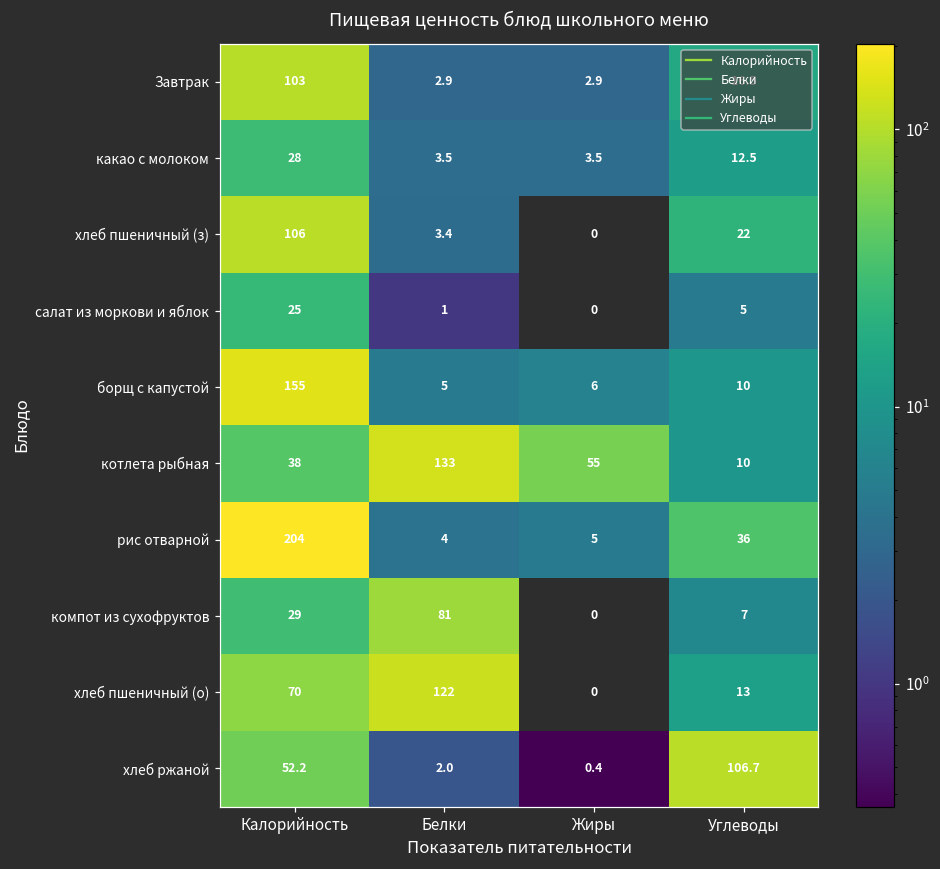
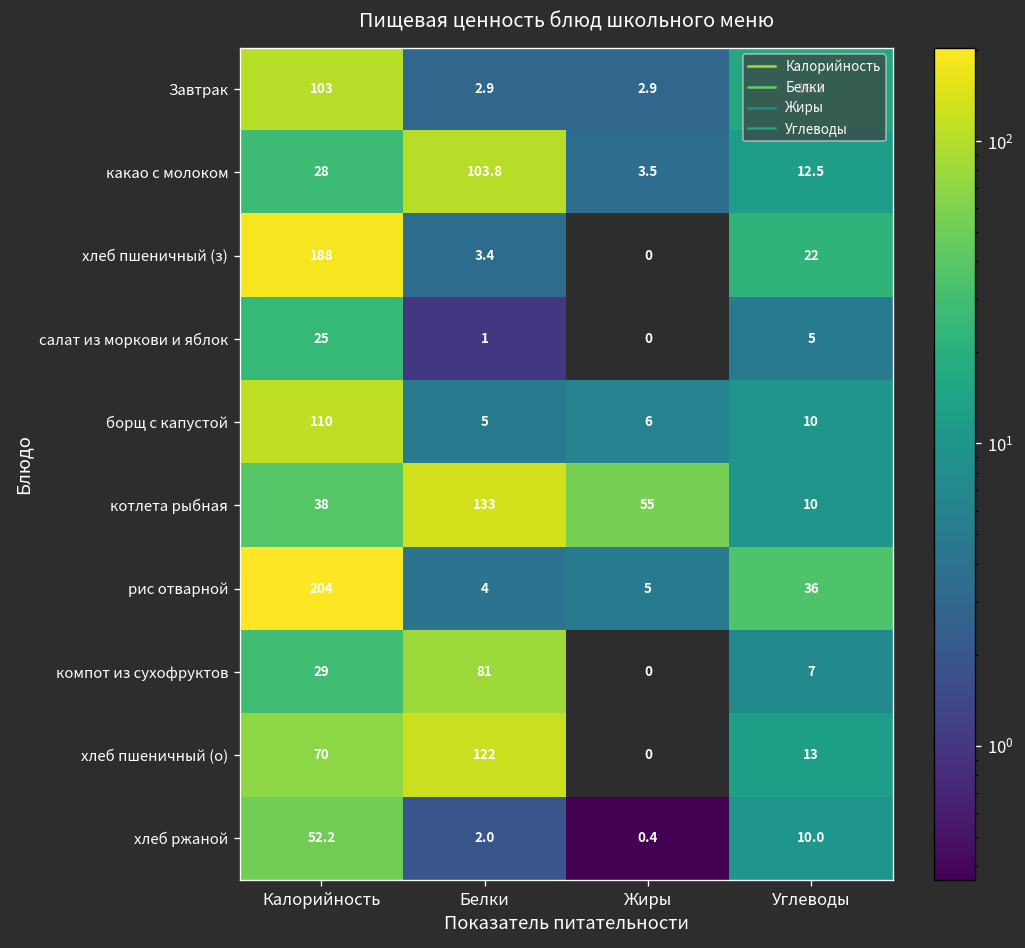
какао с молоком, Белки: 3.5 -> 103.8
хлеб пшеничный (з), Калорийность: 106 -> 188
борщ с капустой, Калорийность: 155 -> 110
хлеб ржаной, Углеводы: 106.7 -> 10.0
